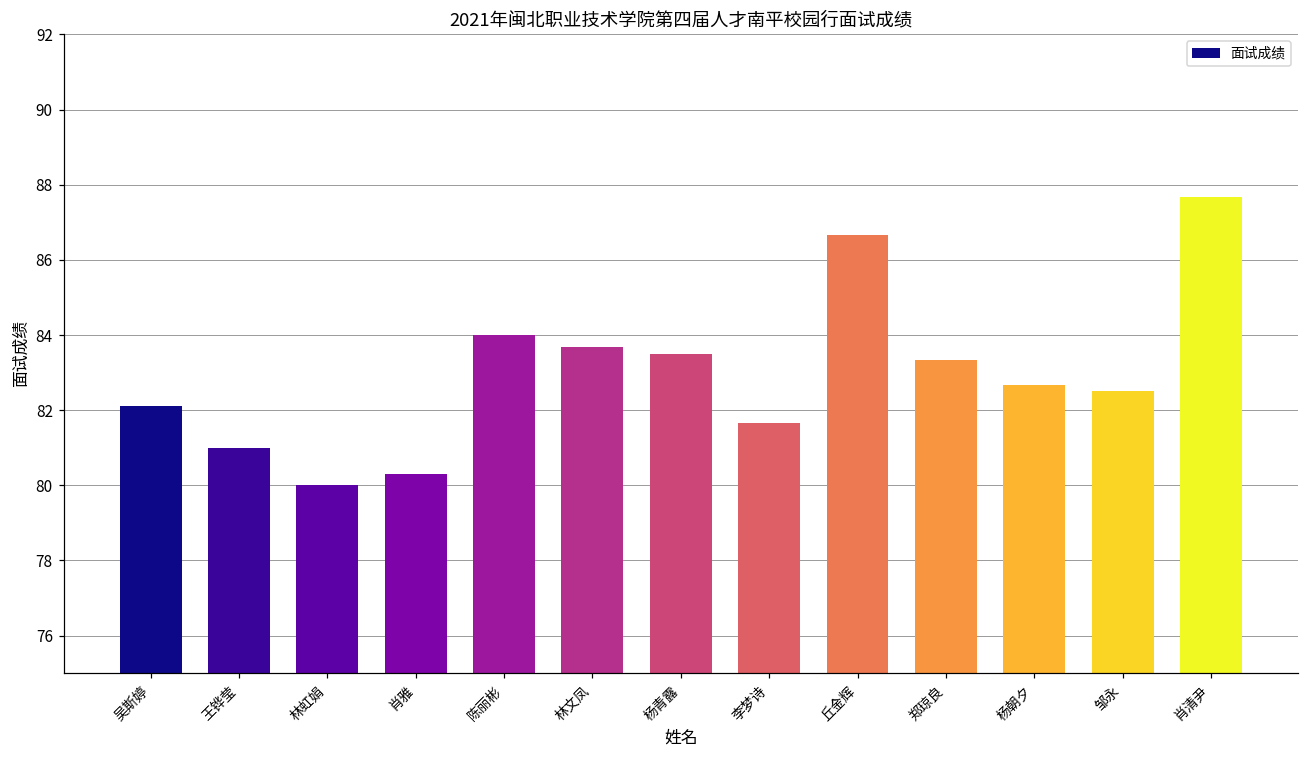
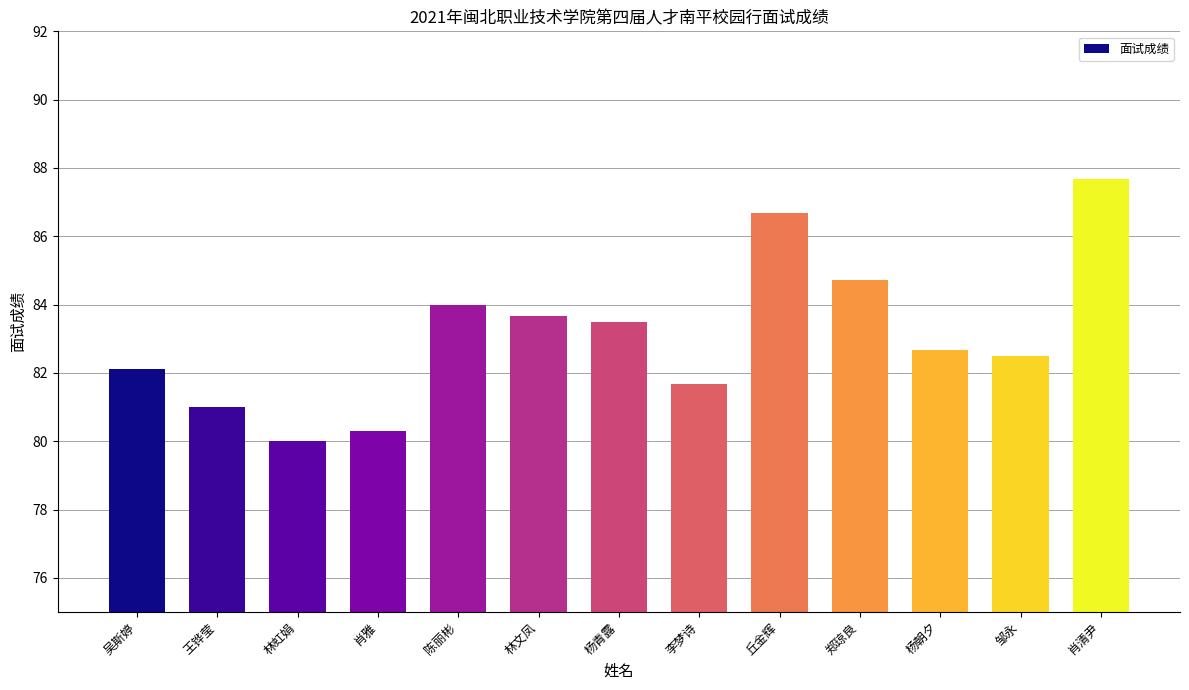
郑琼良: 83.3 -> 84.7
